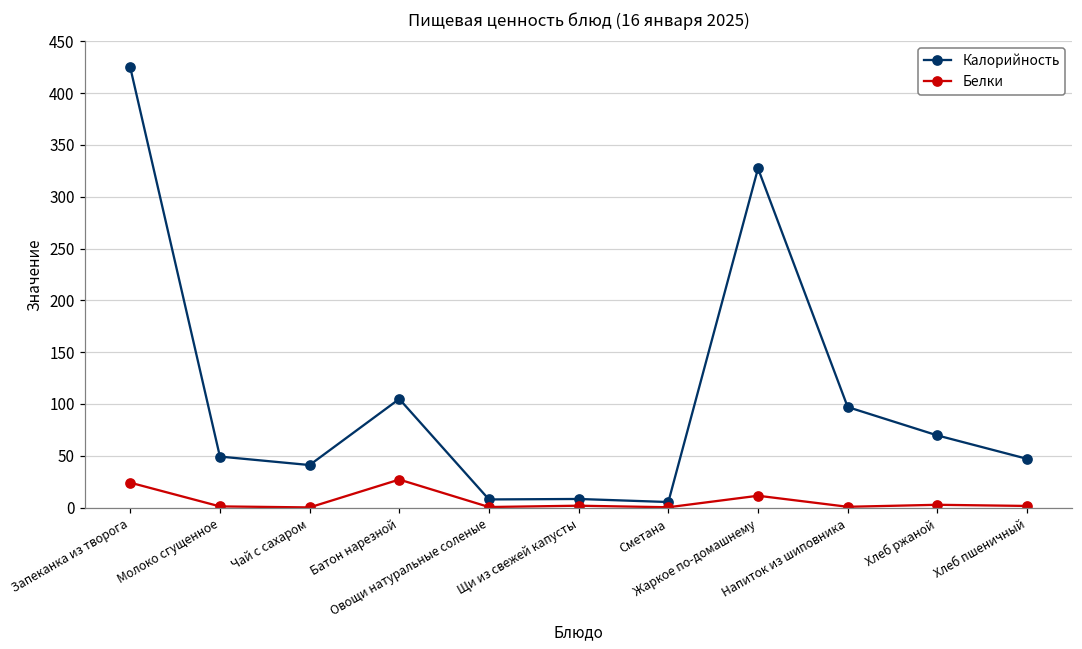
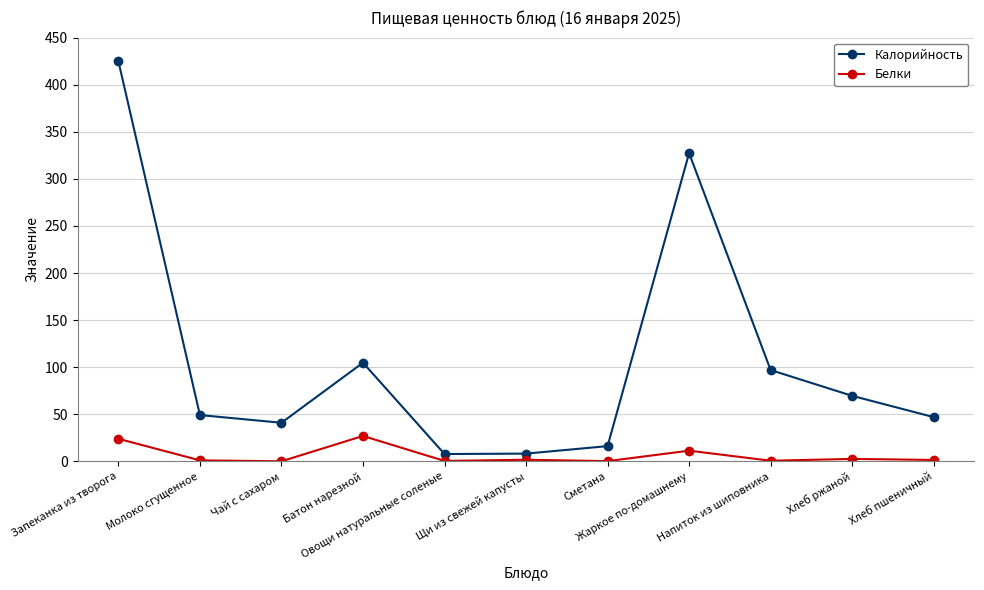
Калорийность, Сметана: 10 -> 20
